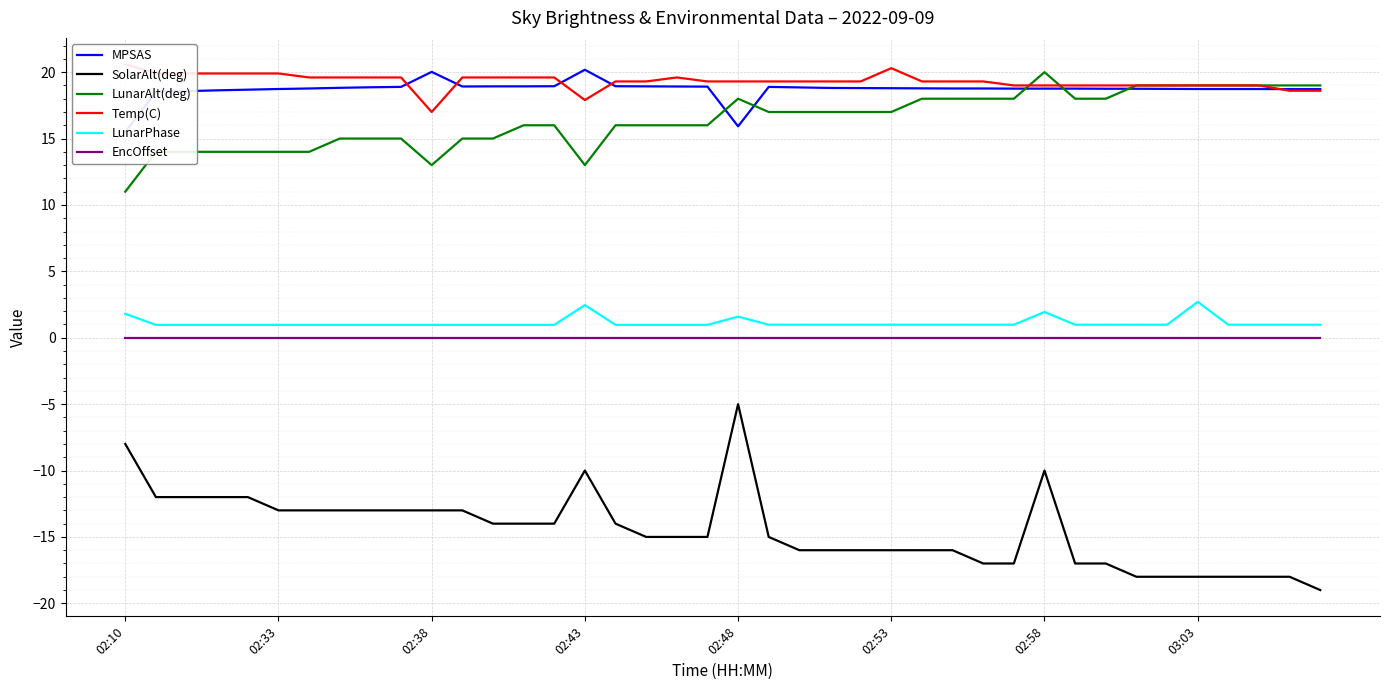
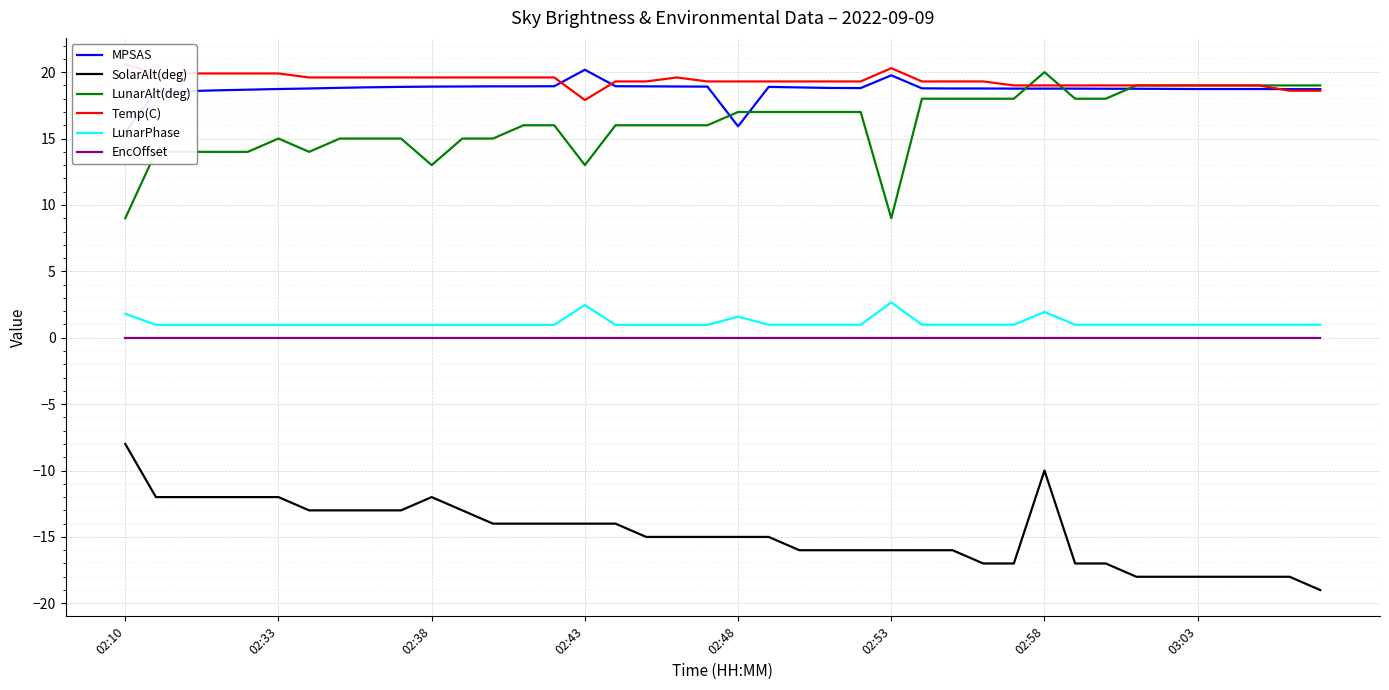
LunarAlt(deg), 02:10: 11 -> 9
SolarAlt(deg), 02:33: -13 -> -12
LunarAlt(deg), 02:33: 14 -> 15
MPSAS, 02:38: 20.0 -> 18.9
SolarAlt(deg), 02:38: -13 -> -12
Temp(C), 02:38: 17.0 -> 19.6
SolarAlt(deg), 02:43: -10 -> -14
SolarAlt(deg), 02:48: -5 -> -15
LunarAlt(deg), 02:48: 18 -> 17
MPSAS, 02:53: 18.8 -> 19.8
LunarAlt(deg), 02:53: 17 -> 9
LunarPhase, 02:53: 1.0 -> 2.7
LunarPhase, 03:03: 2.7 -> 1.0
